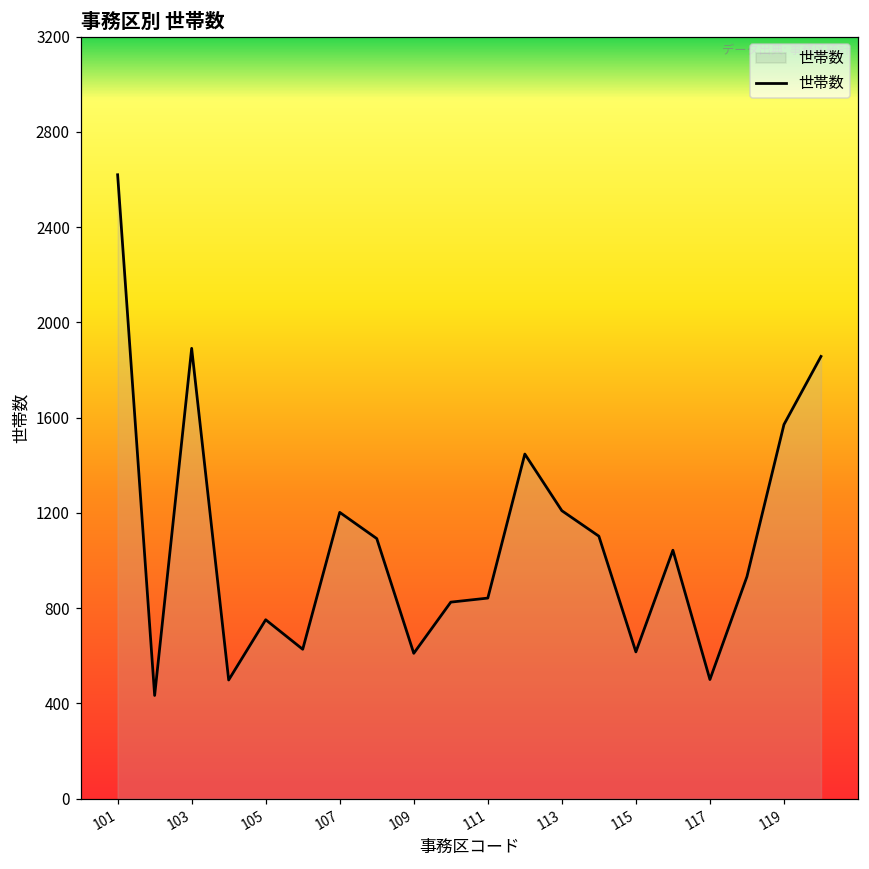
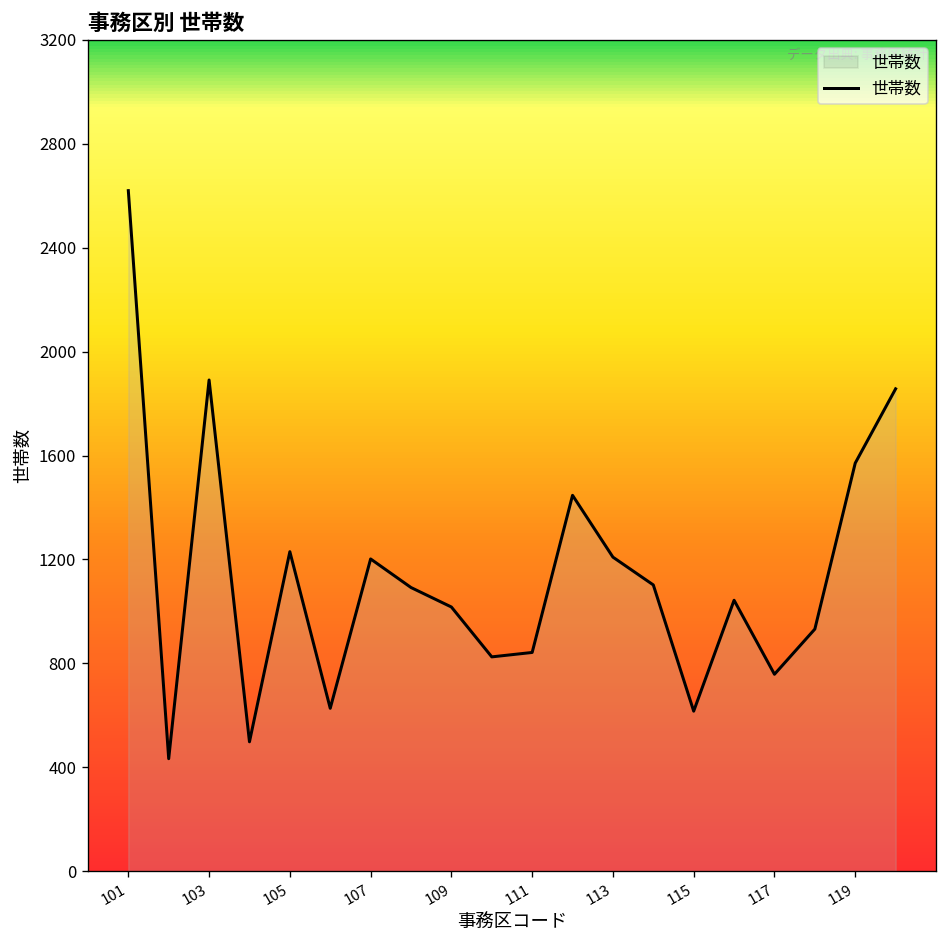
105: 750 -> 1230
109: 610 -> 1020
117: 500 -> 760
